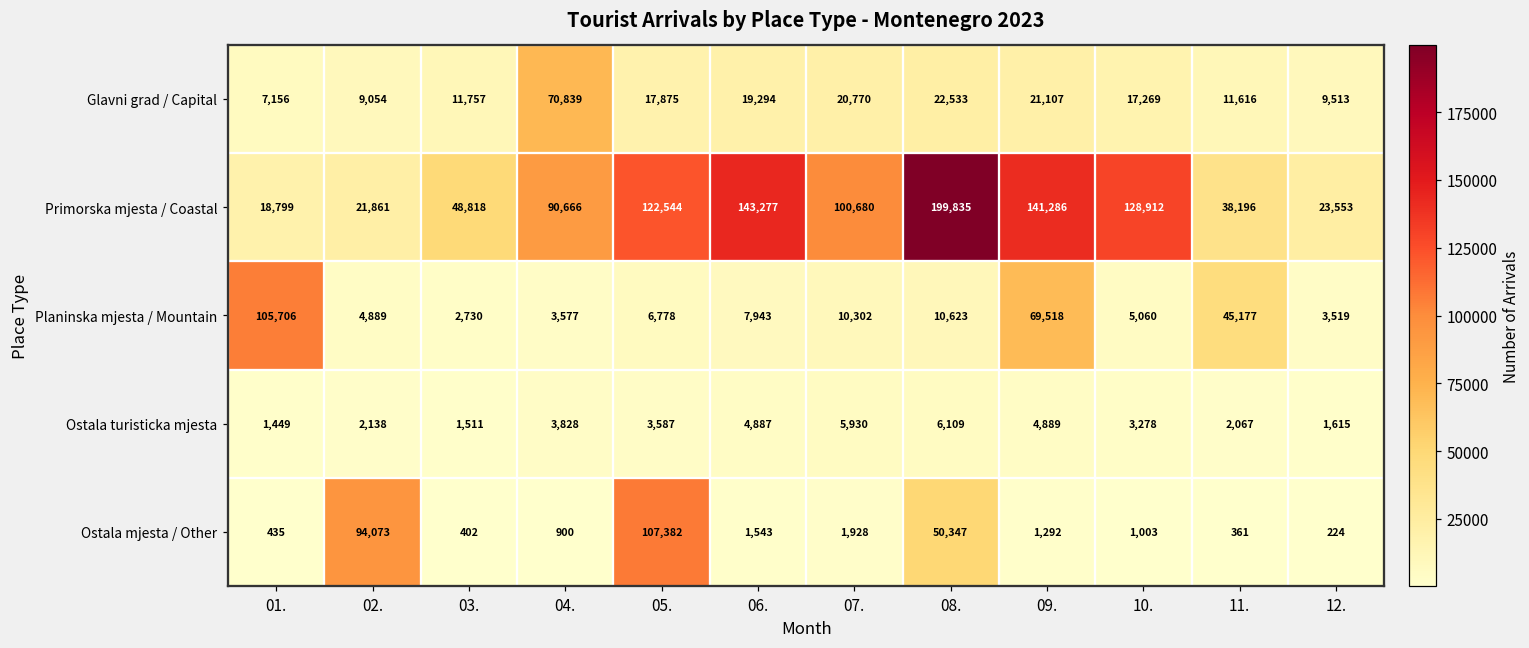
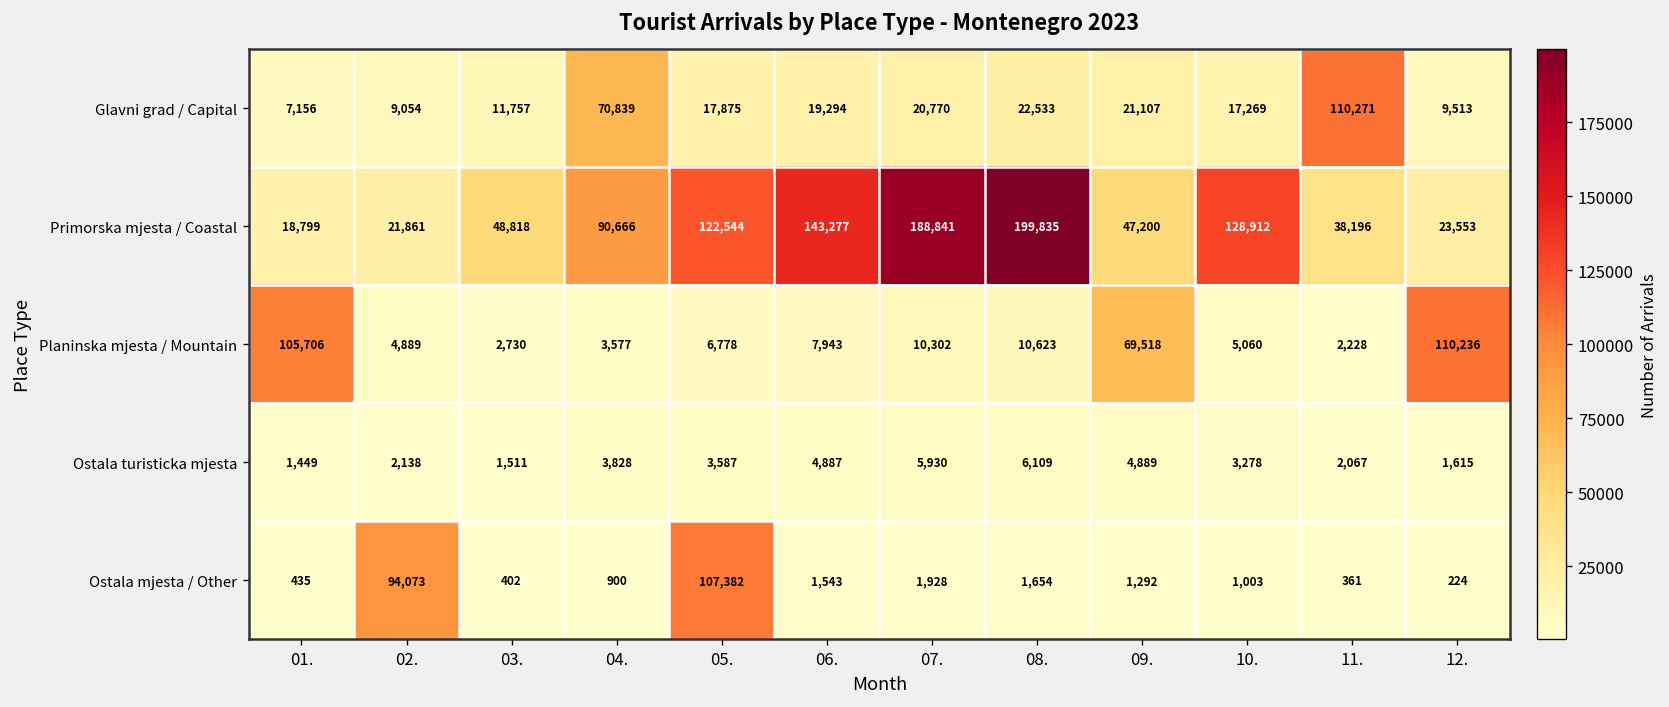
Glavni grad / Capital, 11.: 11,616 -> 110,271
Primorska mjesta / Coastal, 07.: 100,680 -> 188,841
Primorska mjesta / Coastal, 09.: 141,286 -> 47,200
Planinska mjesta / Mountain, 11.: 45,177 -> 2,228
Planinska mjesta / Mountain, 12.: 3,519 -> 110,236
Ostala mjesta / Other, 08.: 50,347 -> 1,654
